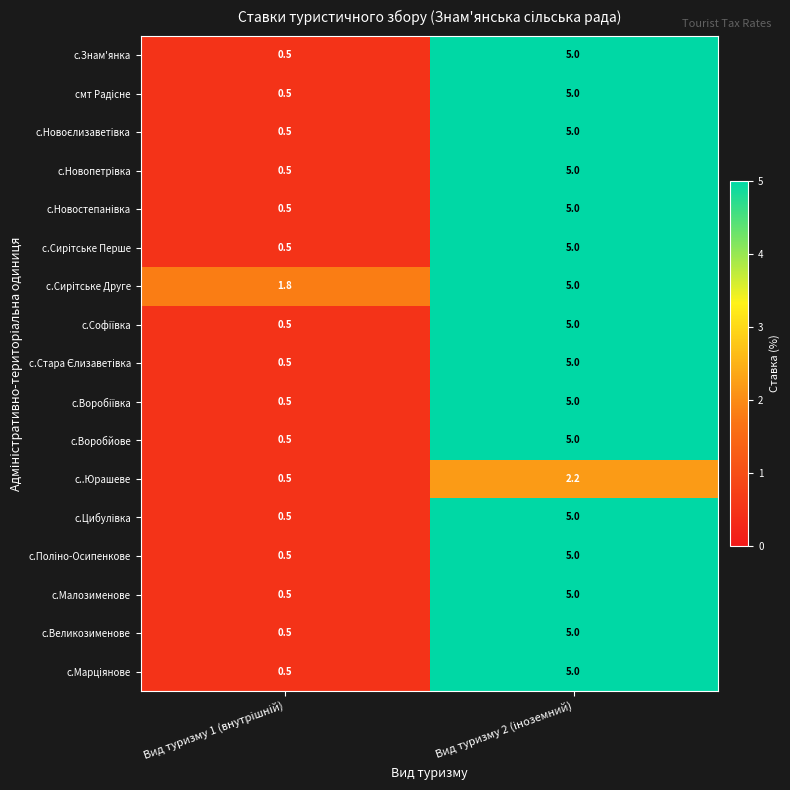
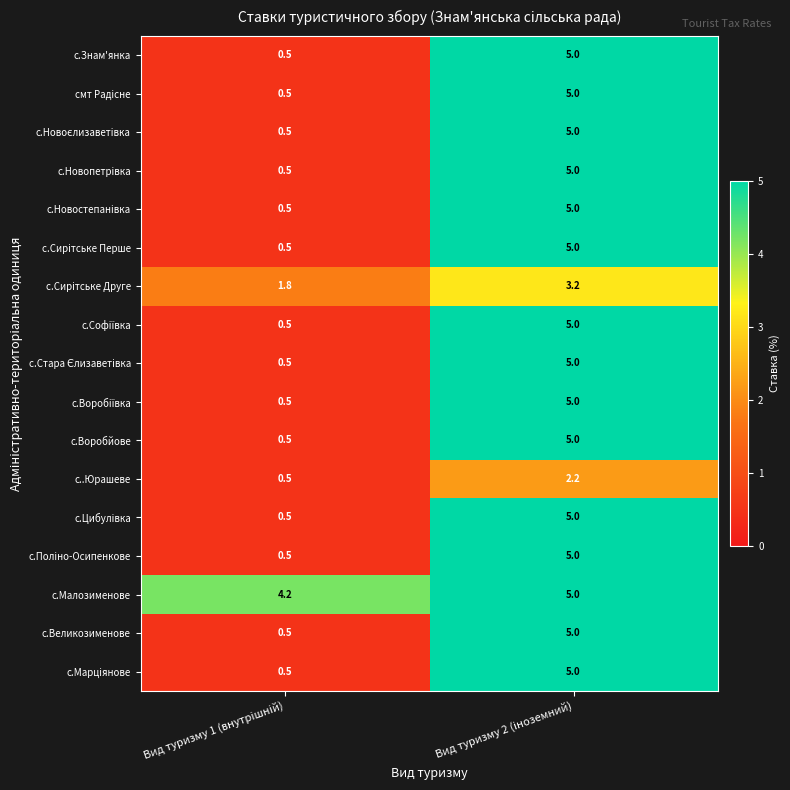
с.Сирітське Друге, Вид туризму 2 (іноземний): 5.0 -> 3.2
с.Малозименове, Вид туризму 1 (внутрішній): 0.5 -> 4.2
